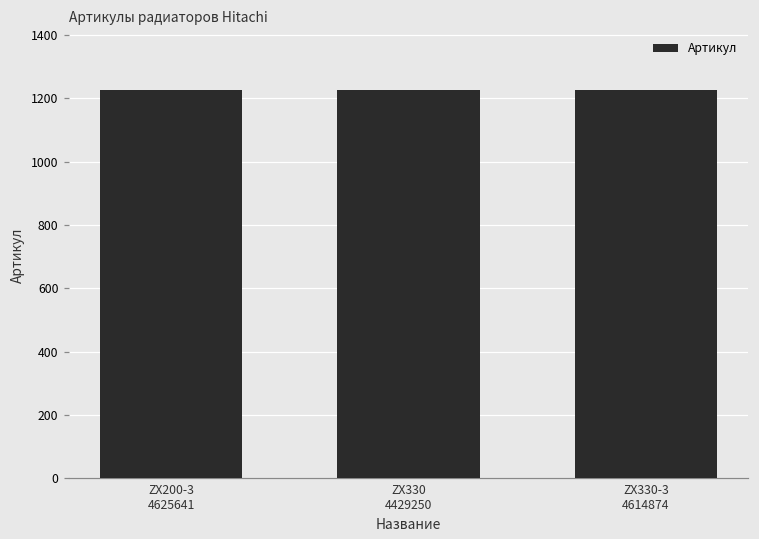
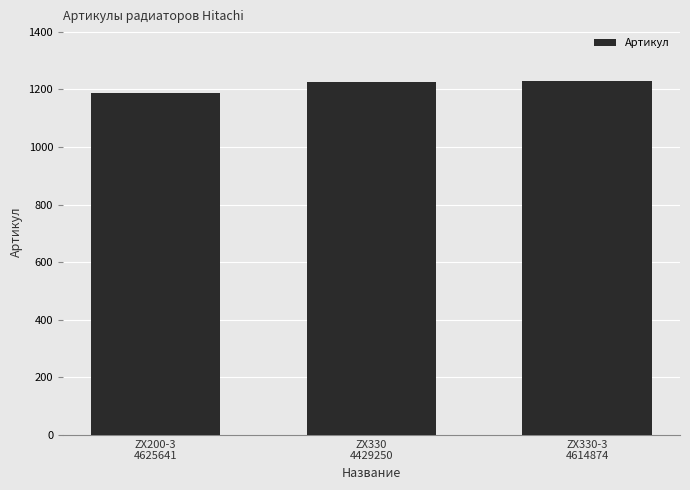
ZX200-3 4625641: 1230 -> 1190
